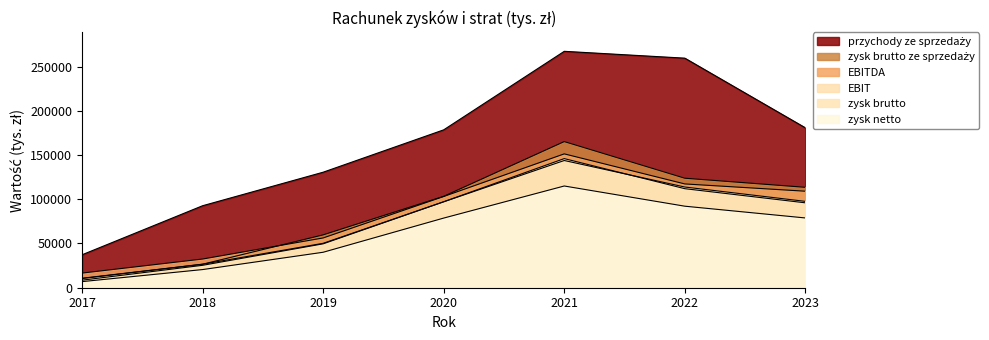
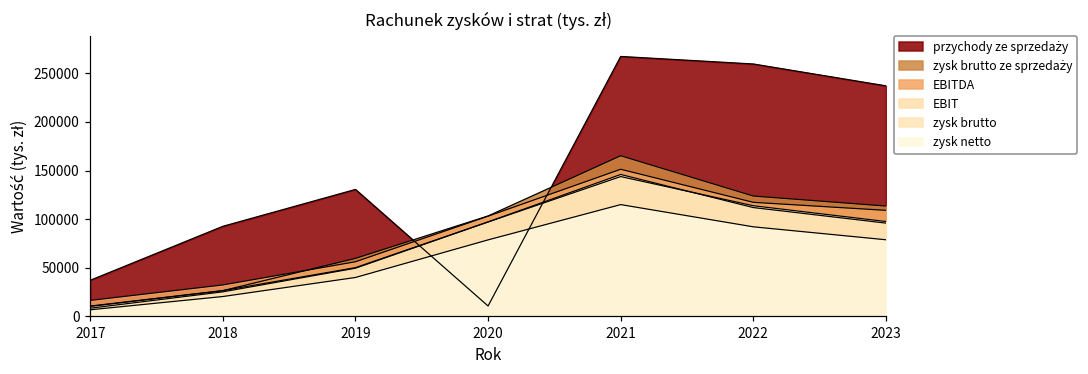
przychody ze sprzedaży, 2020: 180000 -> 10000
przychody ze sprzedaży, 2023: 180000 -> 240000
